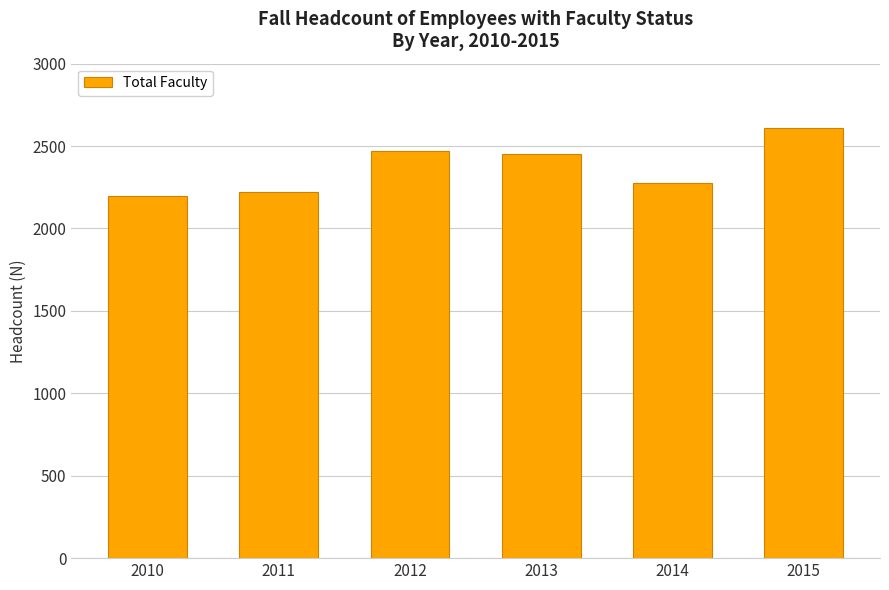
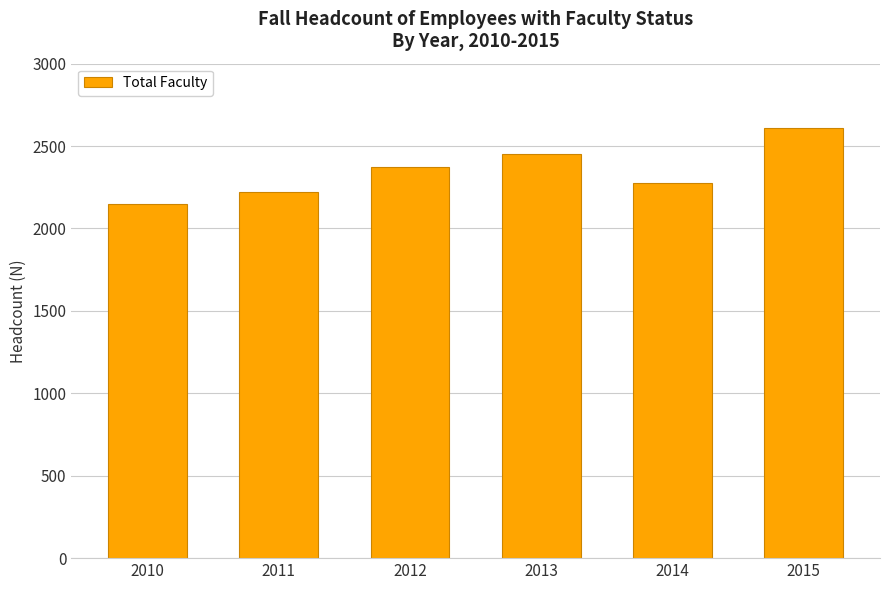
2010: 2200 -> 2150
2012: 2470 -> 2370
